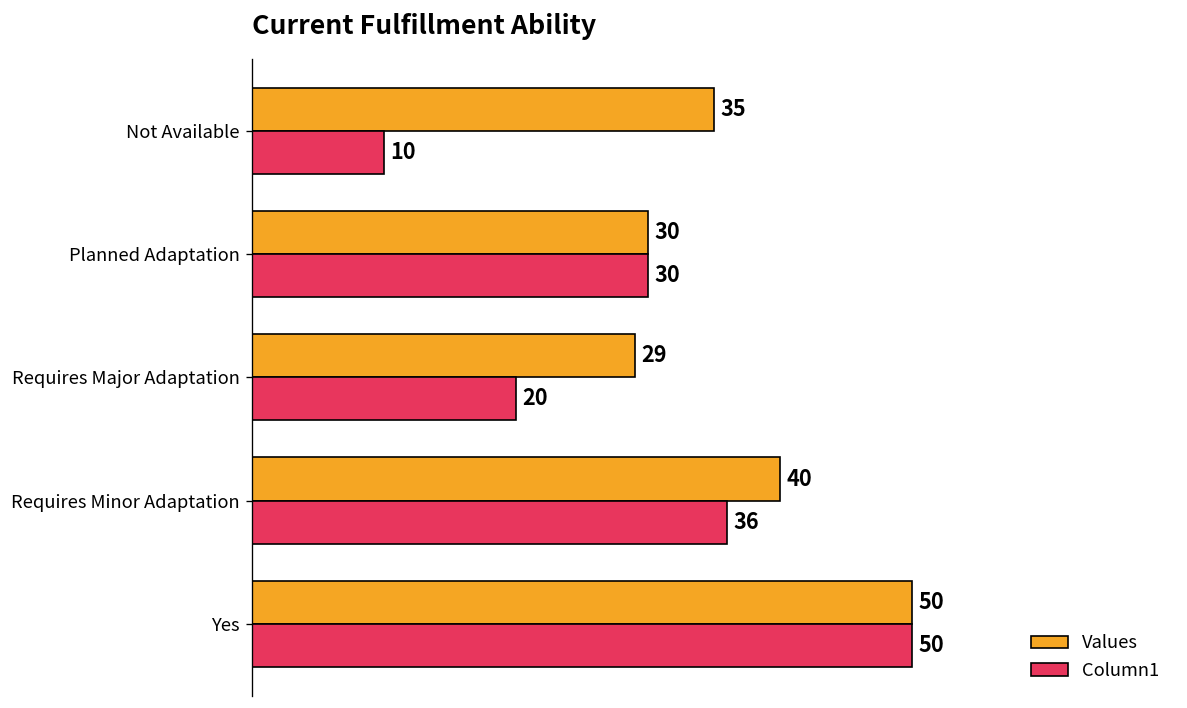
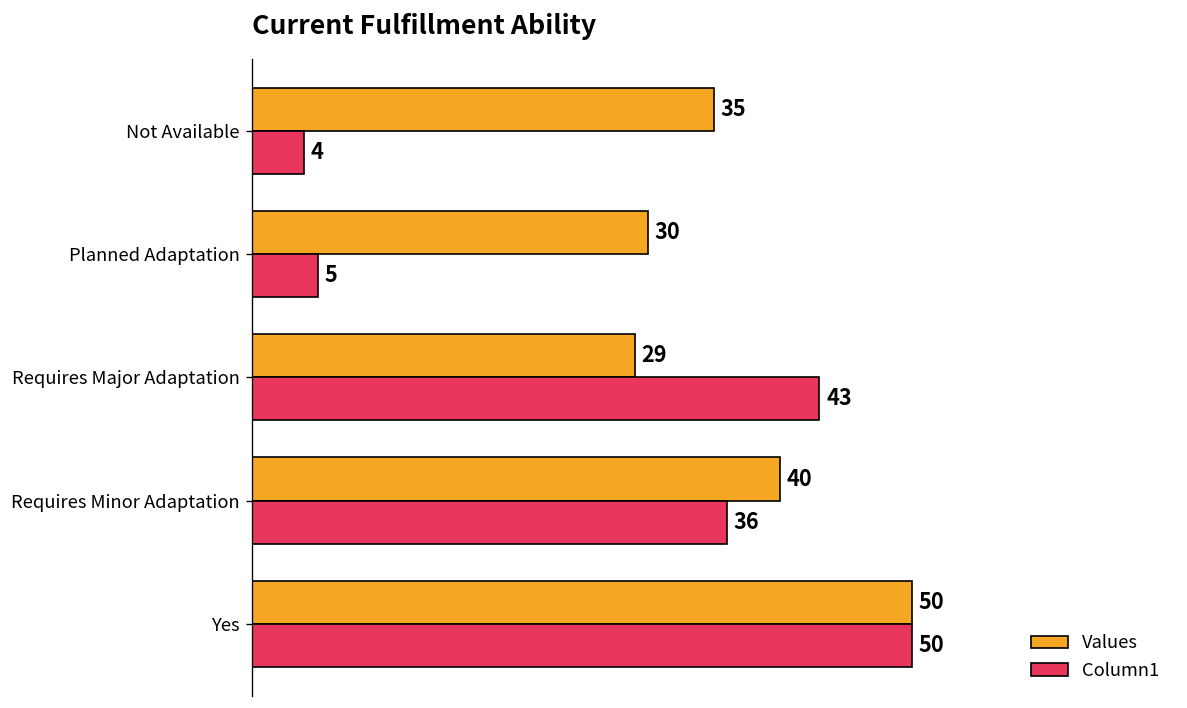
Column1, Not Available: 10 -> 4
Column1, Planned Adaptation: 30 -> 5
Column1, Requires Major Adaptation: 20 -> 43
